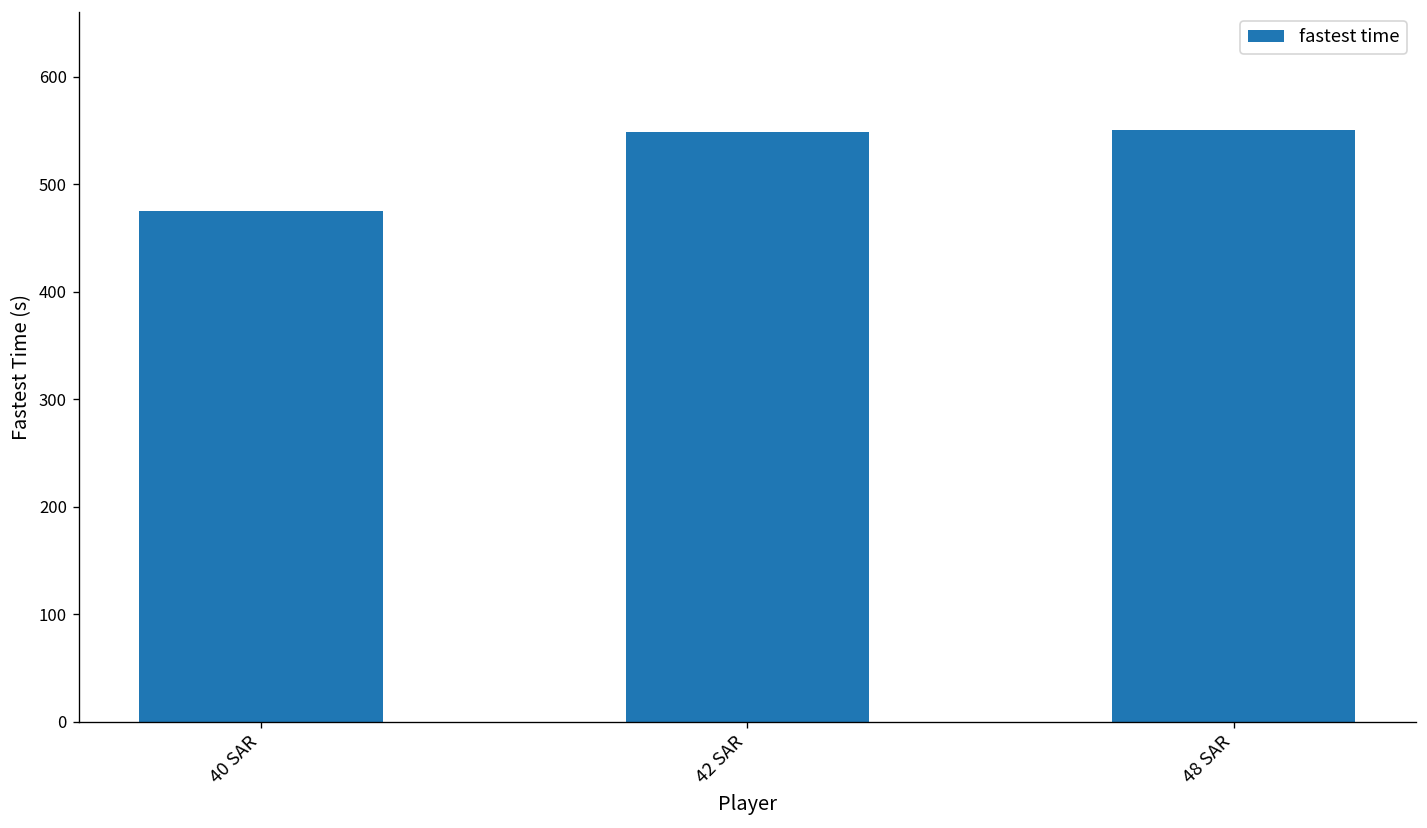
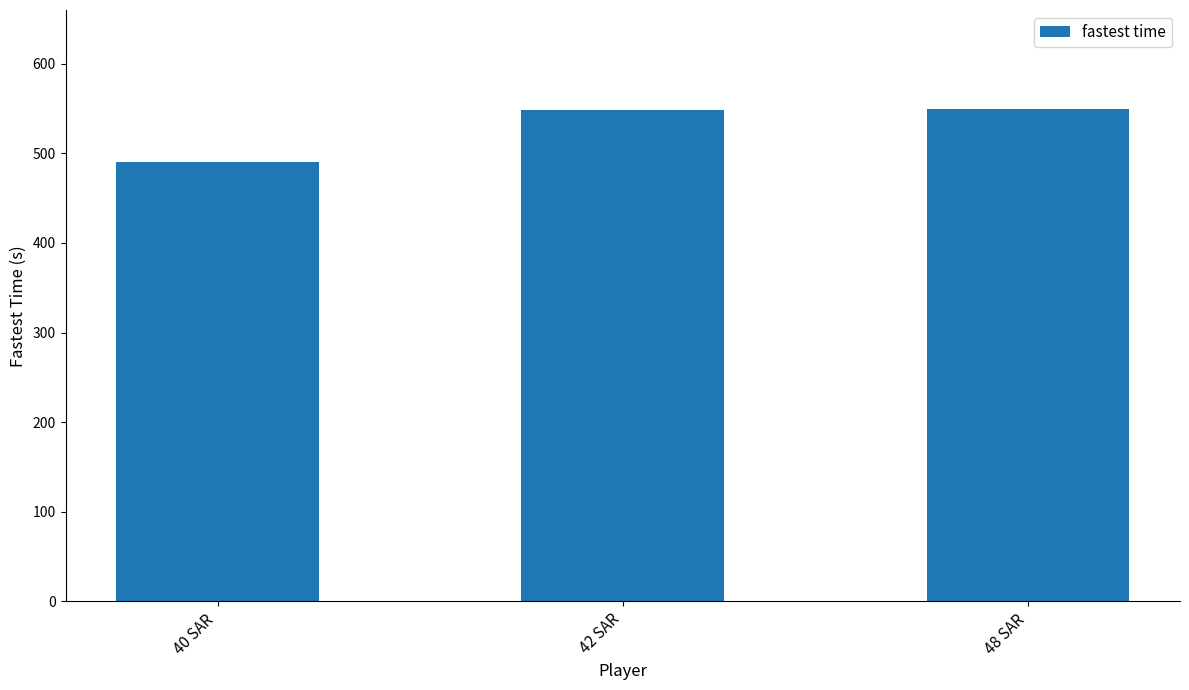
40 SAR: 480 -> 490
